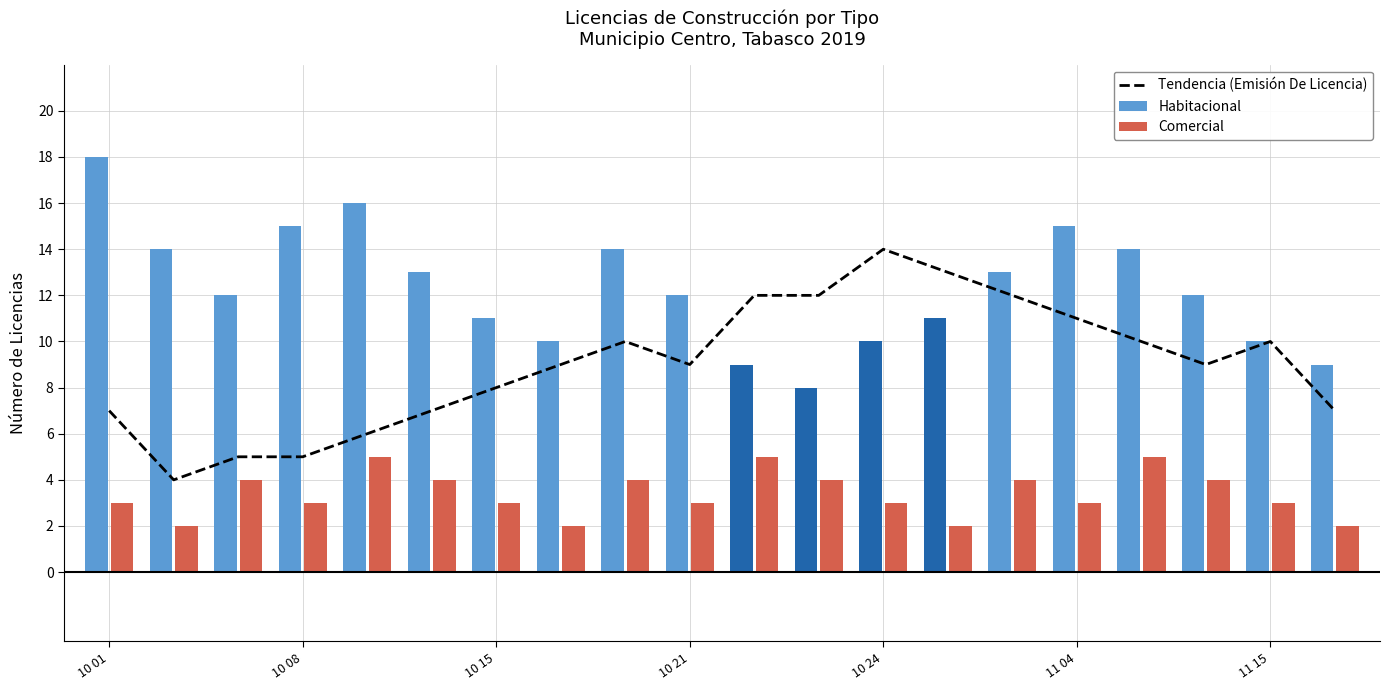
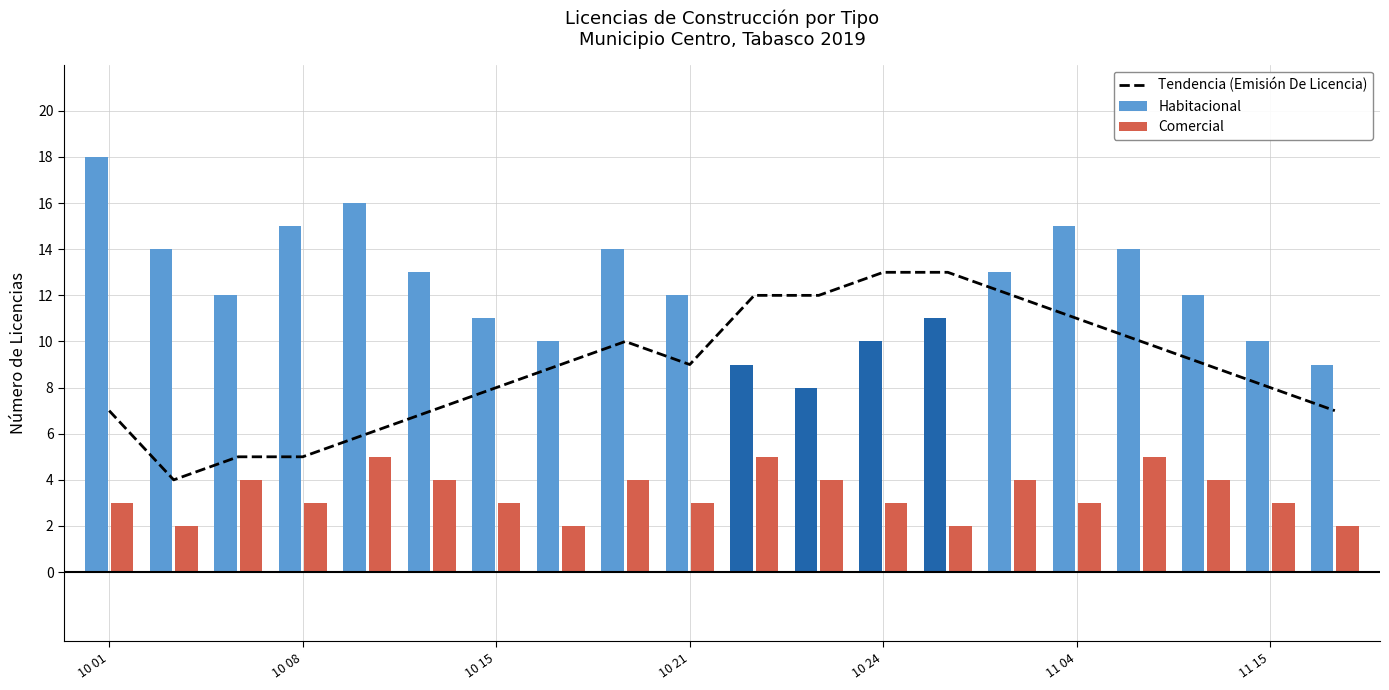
Tendencia (Emisión De Licencia), 10 24: 14 -> 13
Tendencia (Emisión De Licencia), 11 15: 10 -> 8
